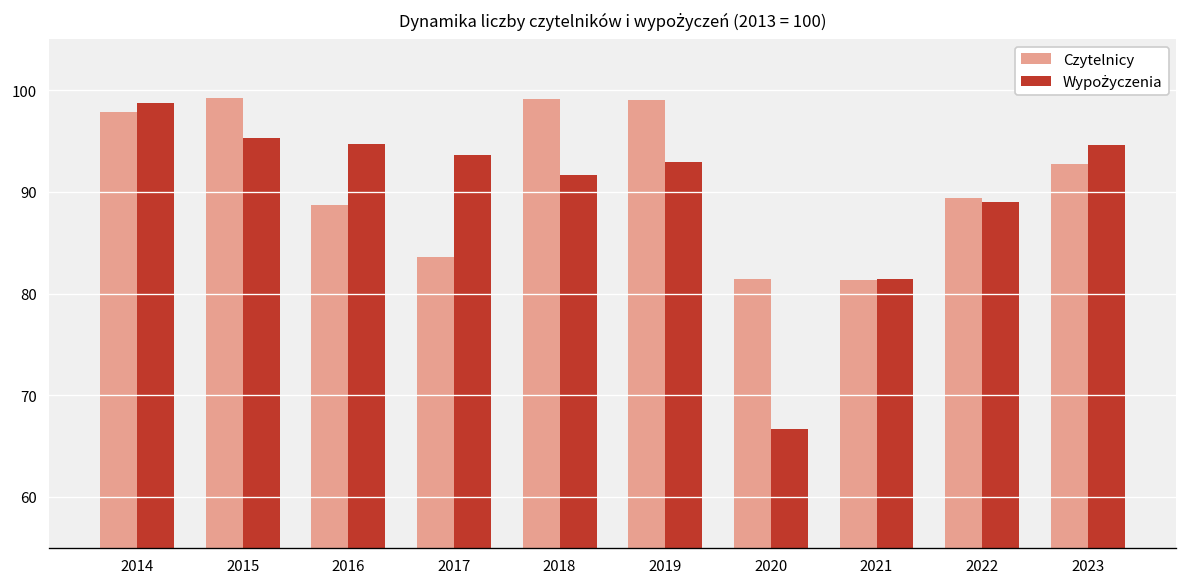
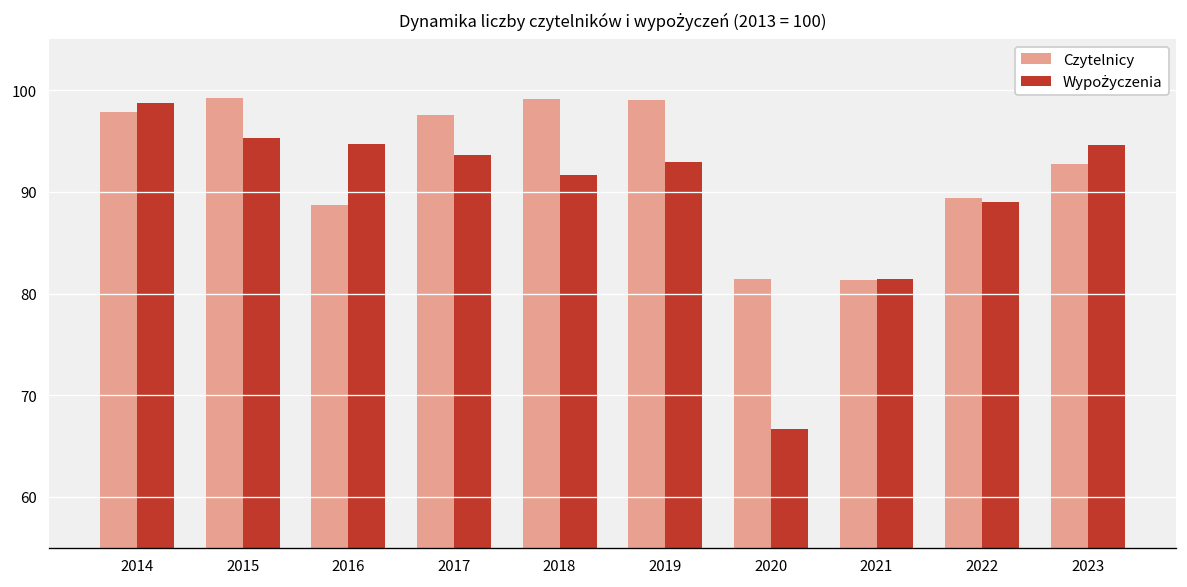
Czytelnicy, 2017: 84 -> 98
